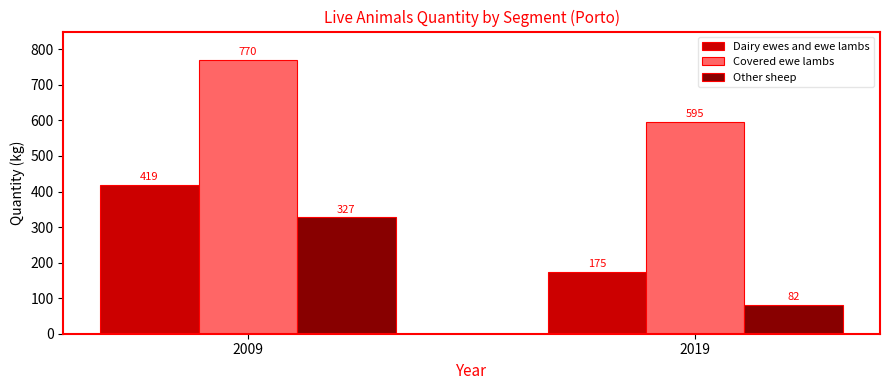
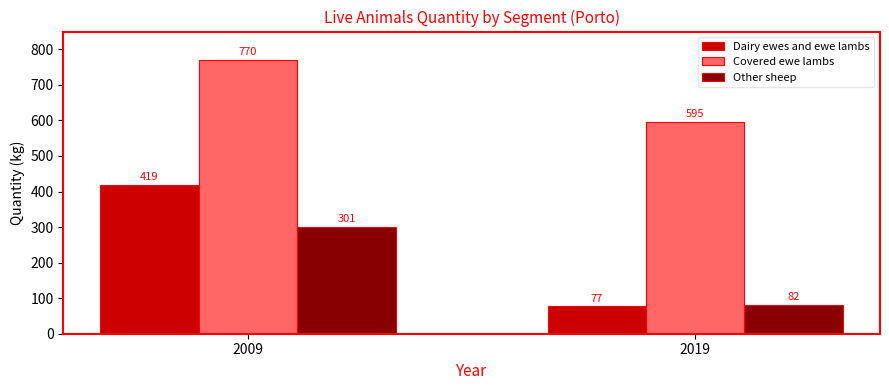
Other sheep, 2009: 327 -> 301
Dairy ewes and ewe lambs, 2019: 175 -> 77
